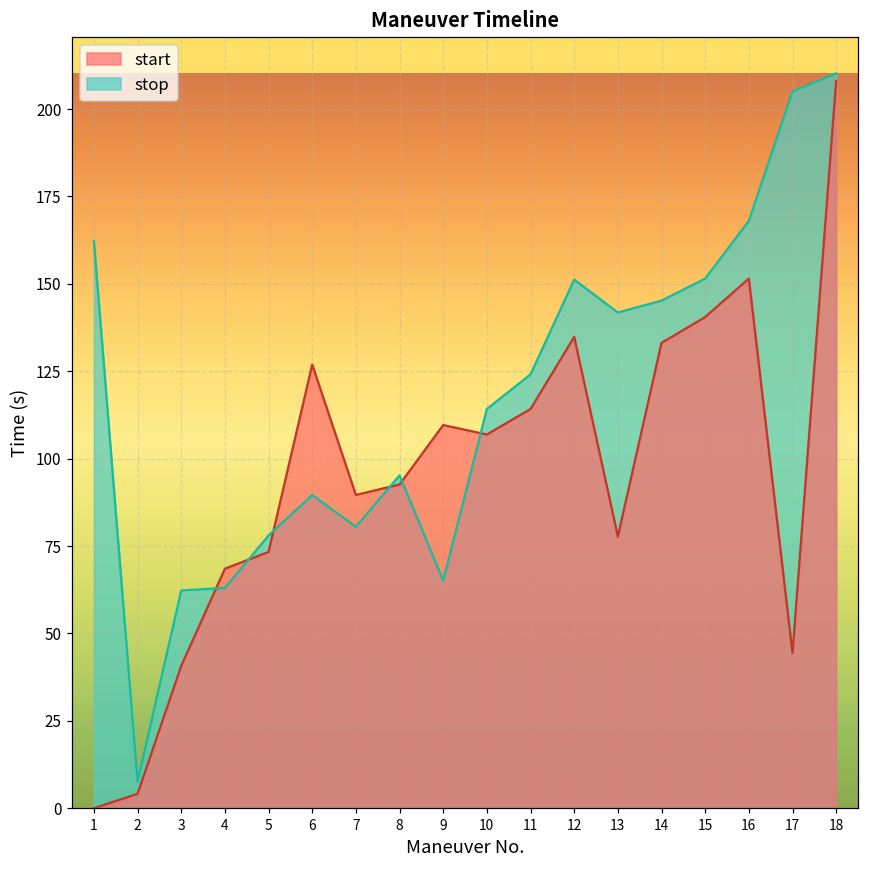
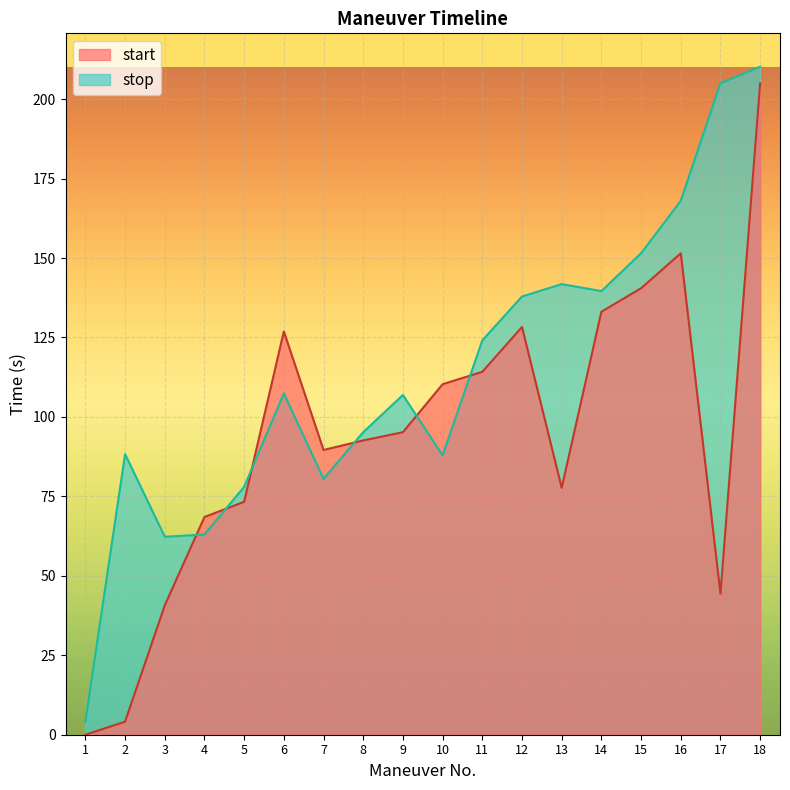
stop, 1: 162 -> 4
stop, 2: 8 -> 88
stop, 6: 90 -> 107
start, 9: 110 -> 95
stop, 9: 65 -> 107
start, 10: 107 -> 110
stop, 10: 114 -> 88
start, 12: 135 -> 128
stop, 12: 151 -> 138
stop, 14: 145 -> 140
start, 18: 208 -> 205
